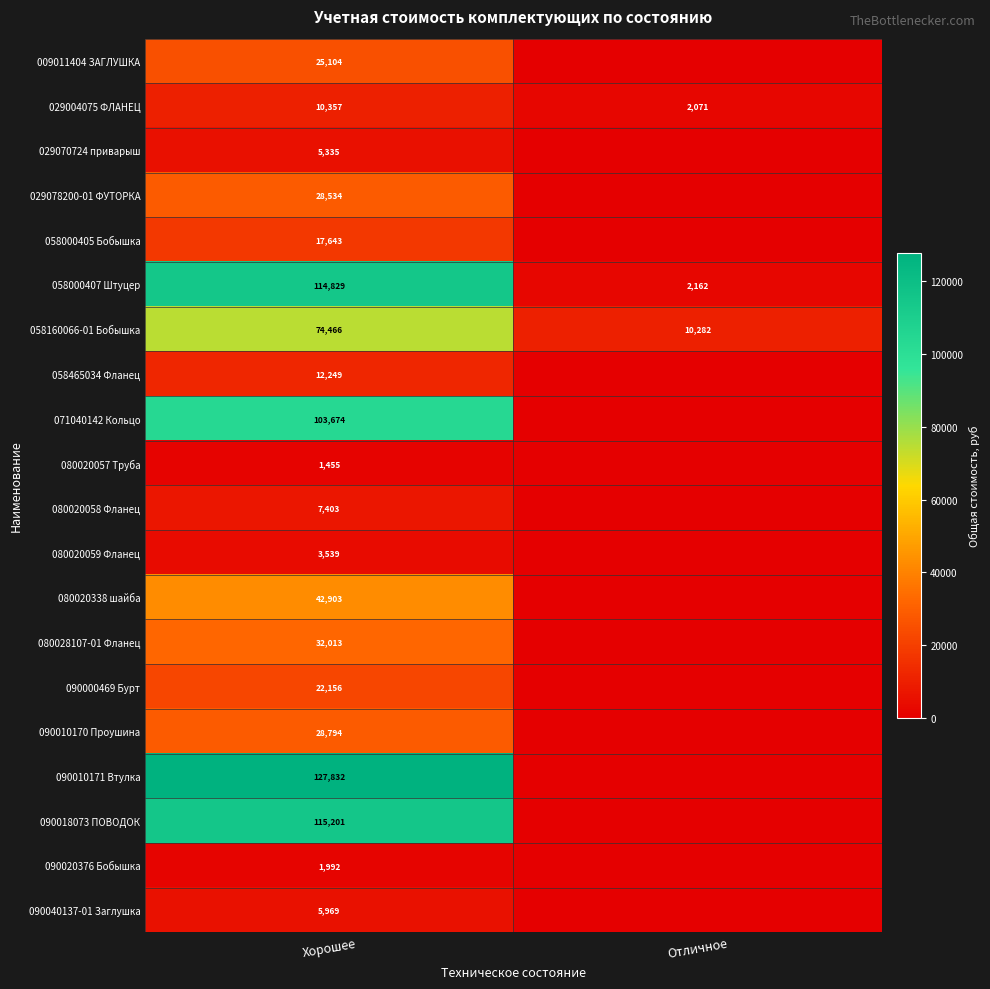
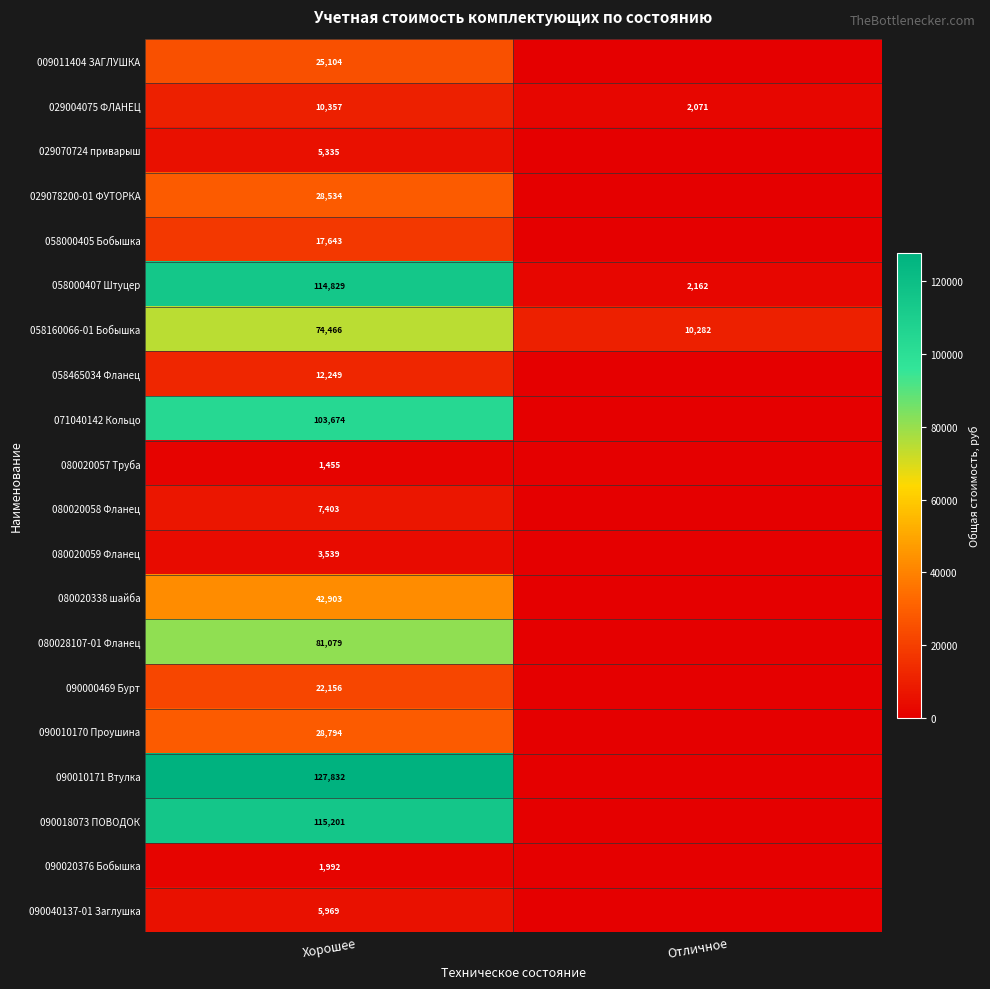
080028107-01 Фланец, Хорошее: 32,013 -> 81,079
